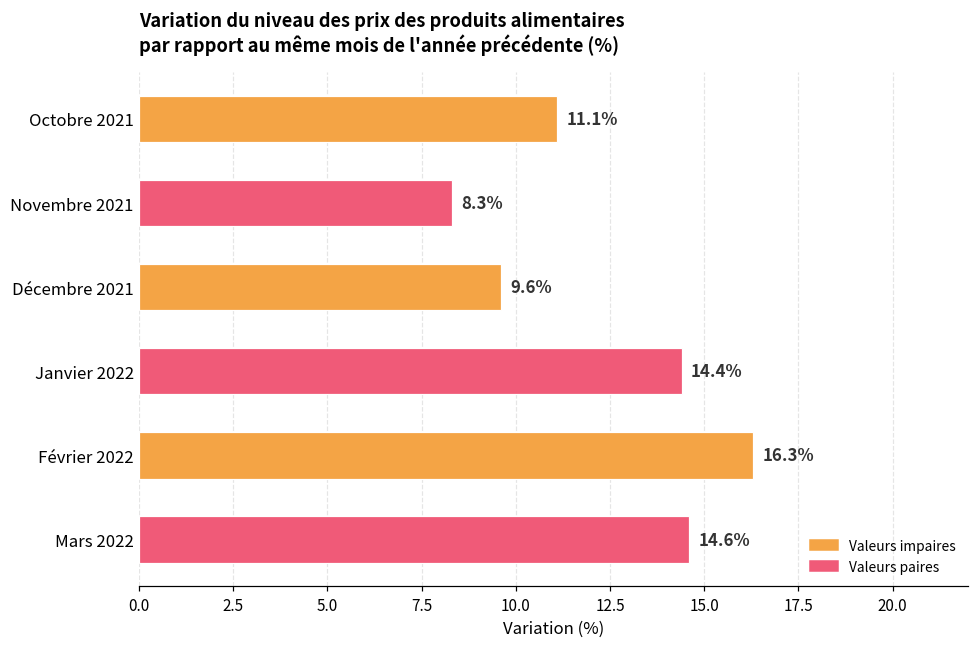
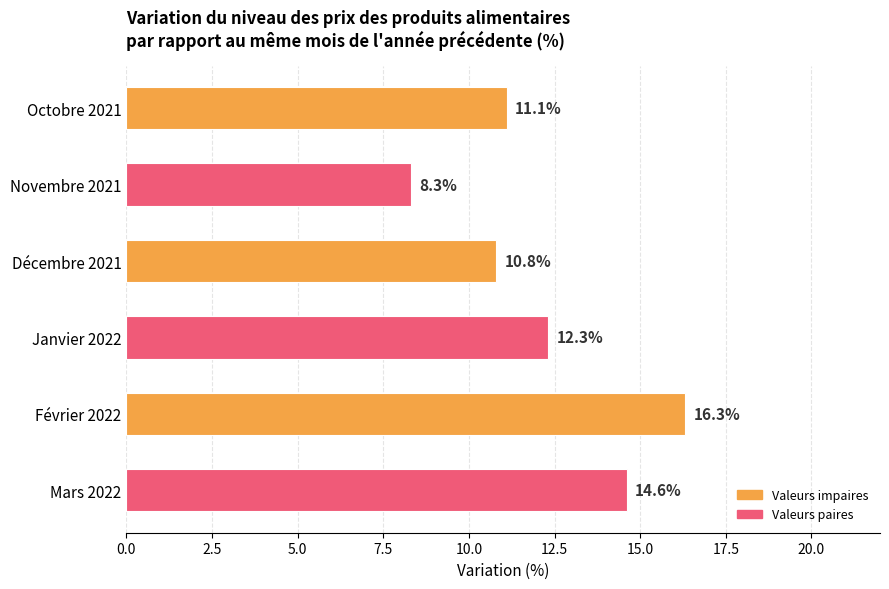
Décembre 2021: 9.6% -> 10.8%
Janvier 2022: 14.4% -> 12.3%
